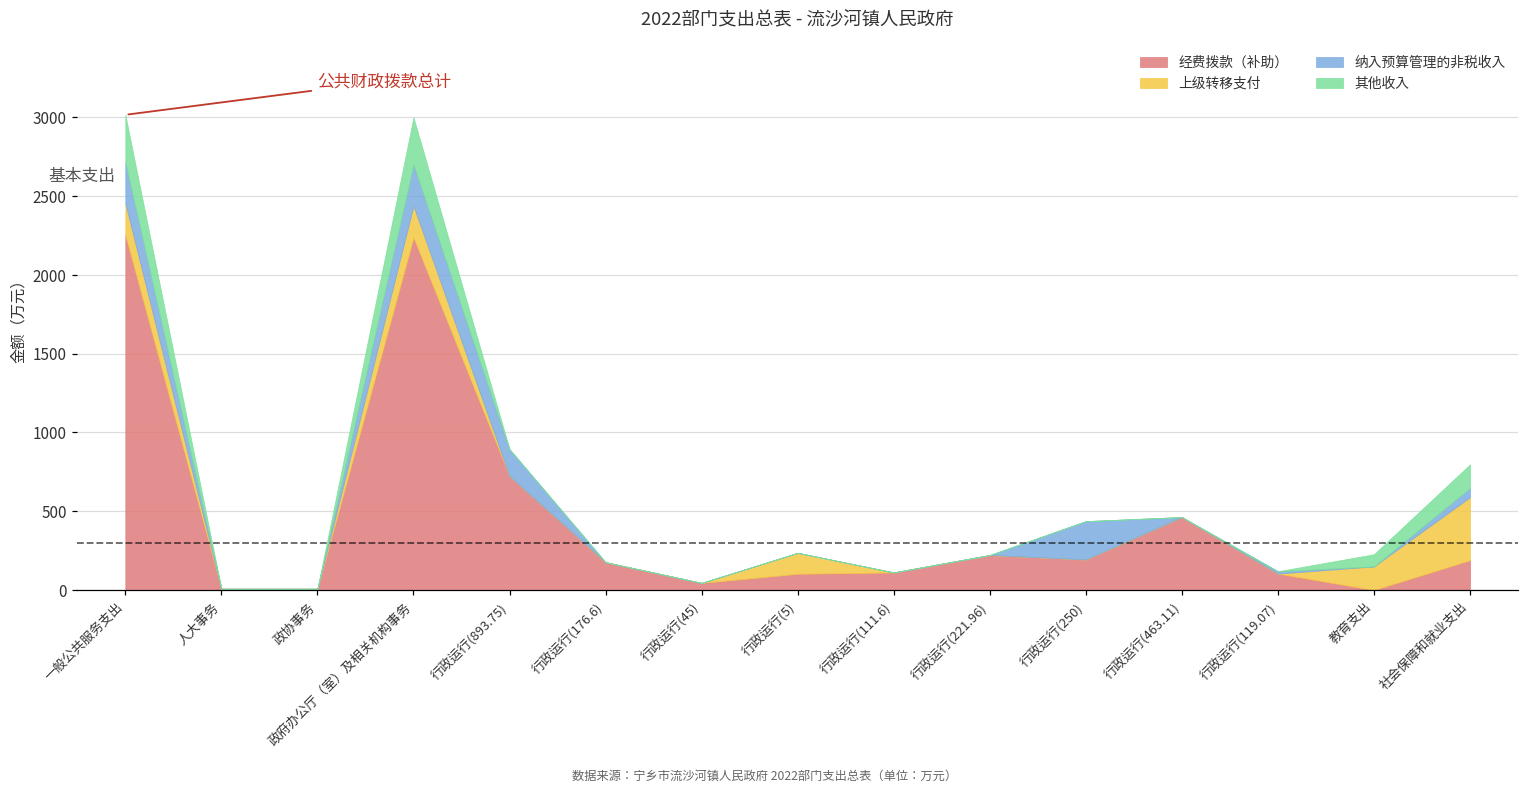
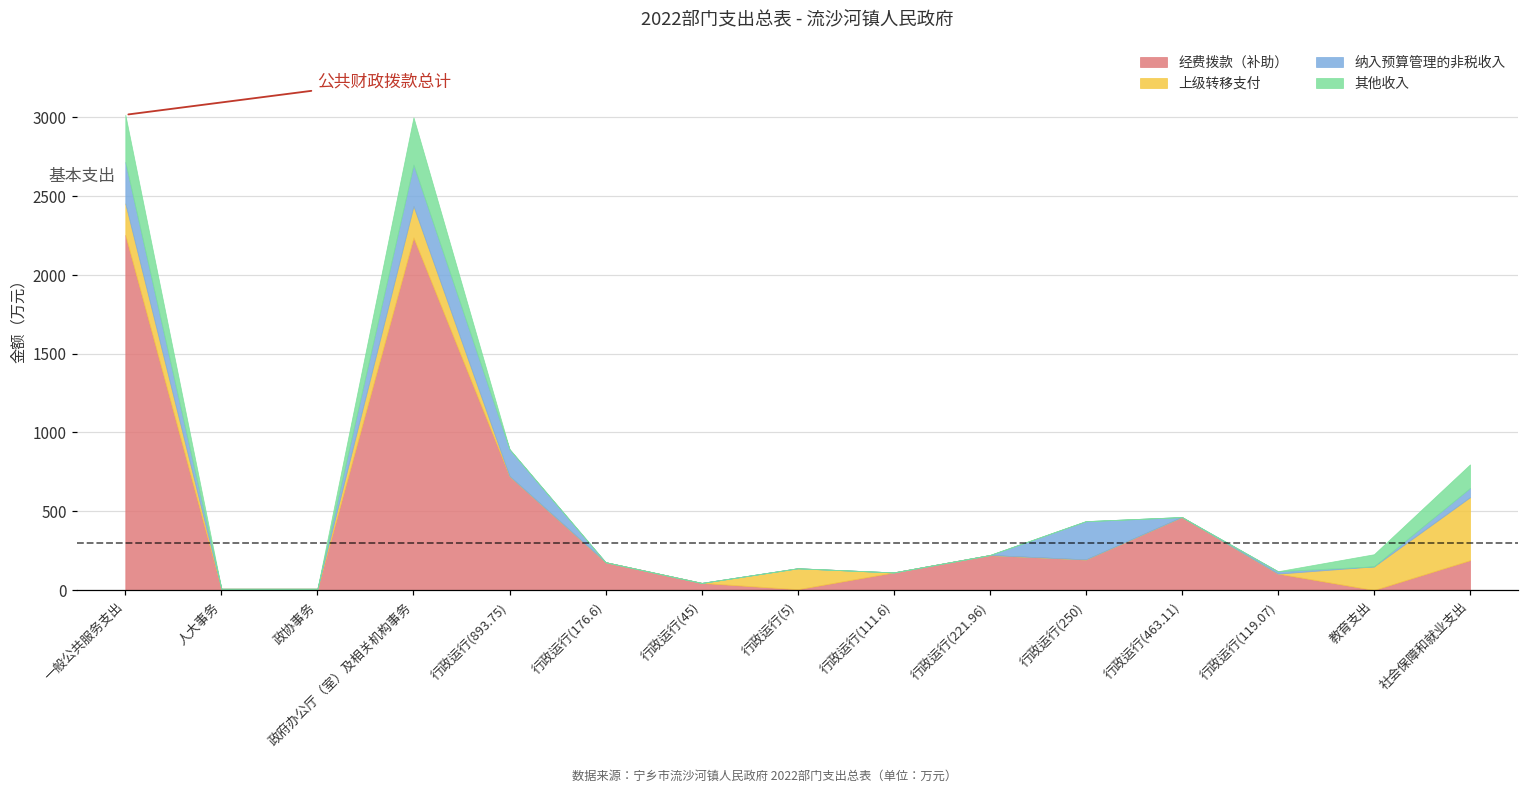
经费拨款（补助）, 行政运行(5): 100 -> 10
